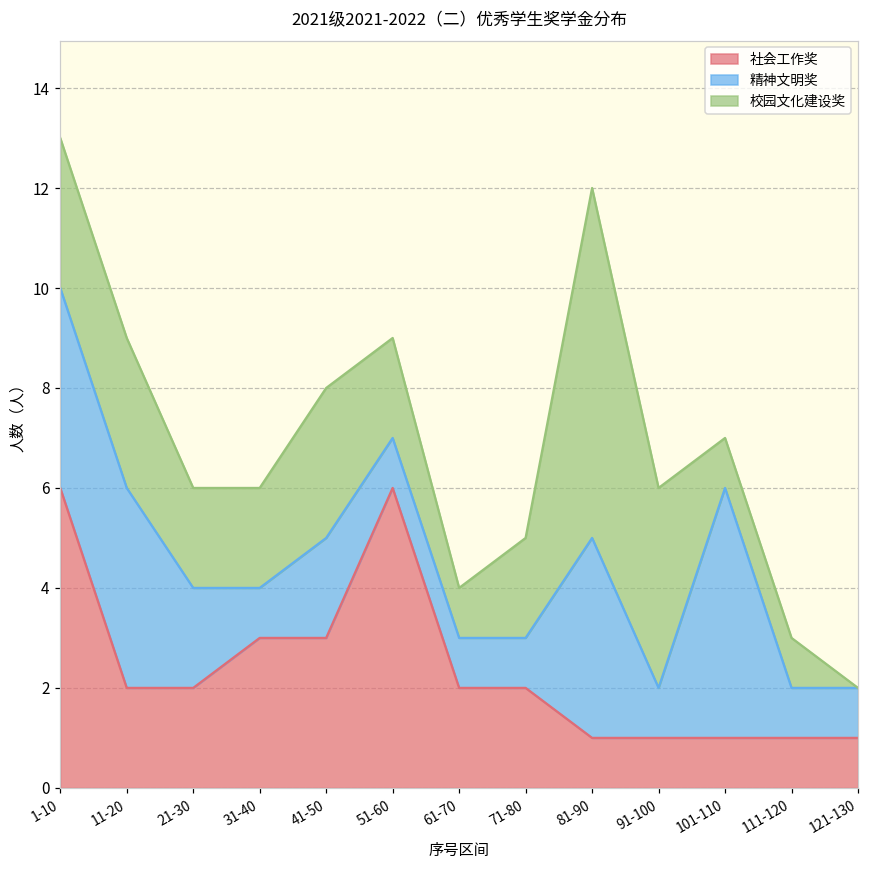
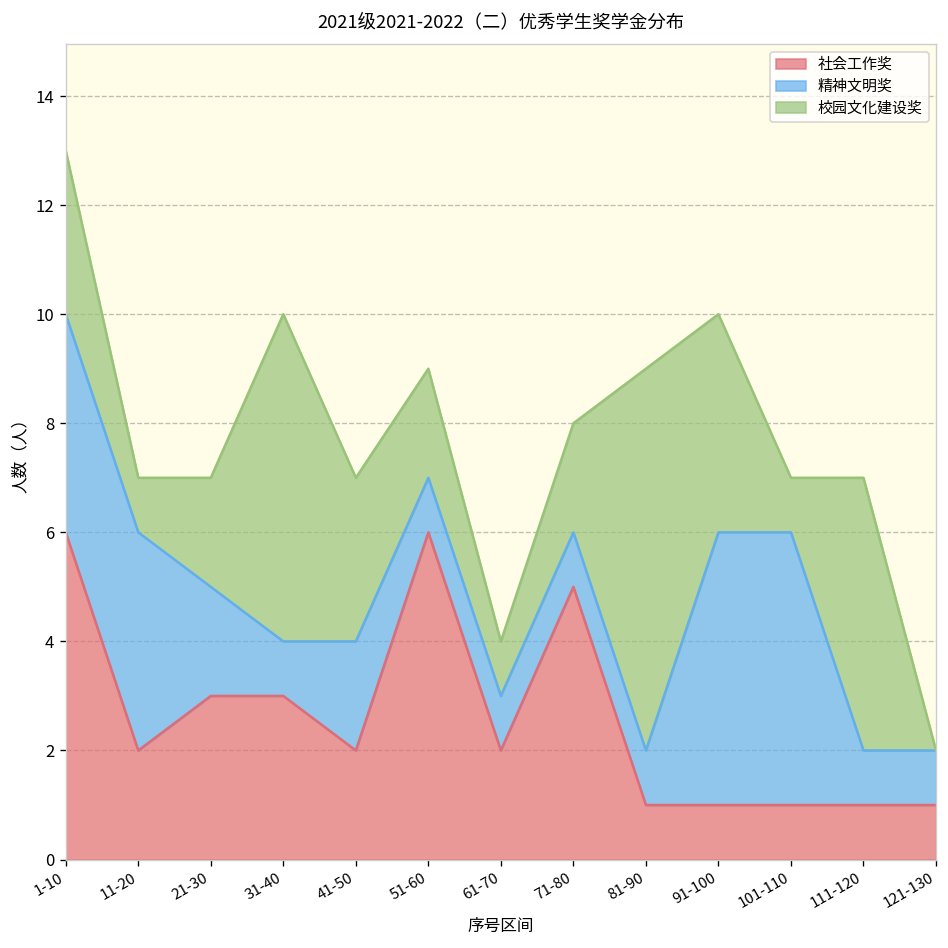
校园文化建设奖, 11-20: 3 -> 1
社会工作奖, 21-30: 2 -> 3
校园文化建设奖, 31-40: 2 -> 6
社会工作奖, 41-50: 3 -> 2
社会工作奖, 71-80: 2 -> 5
精神文明奖, 81-90: 4 -> 1
精神文明奖, 91-100: 1 -> 5
校园文化建设奖, 111-120: 1 -> 5
